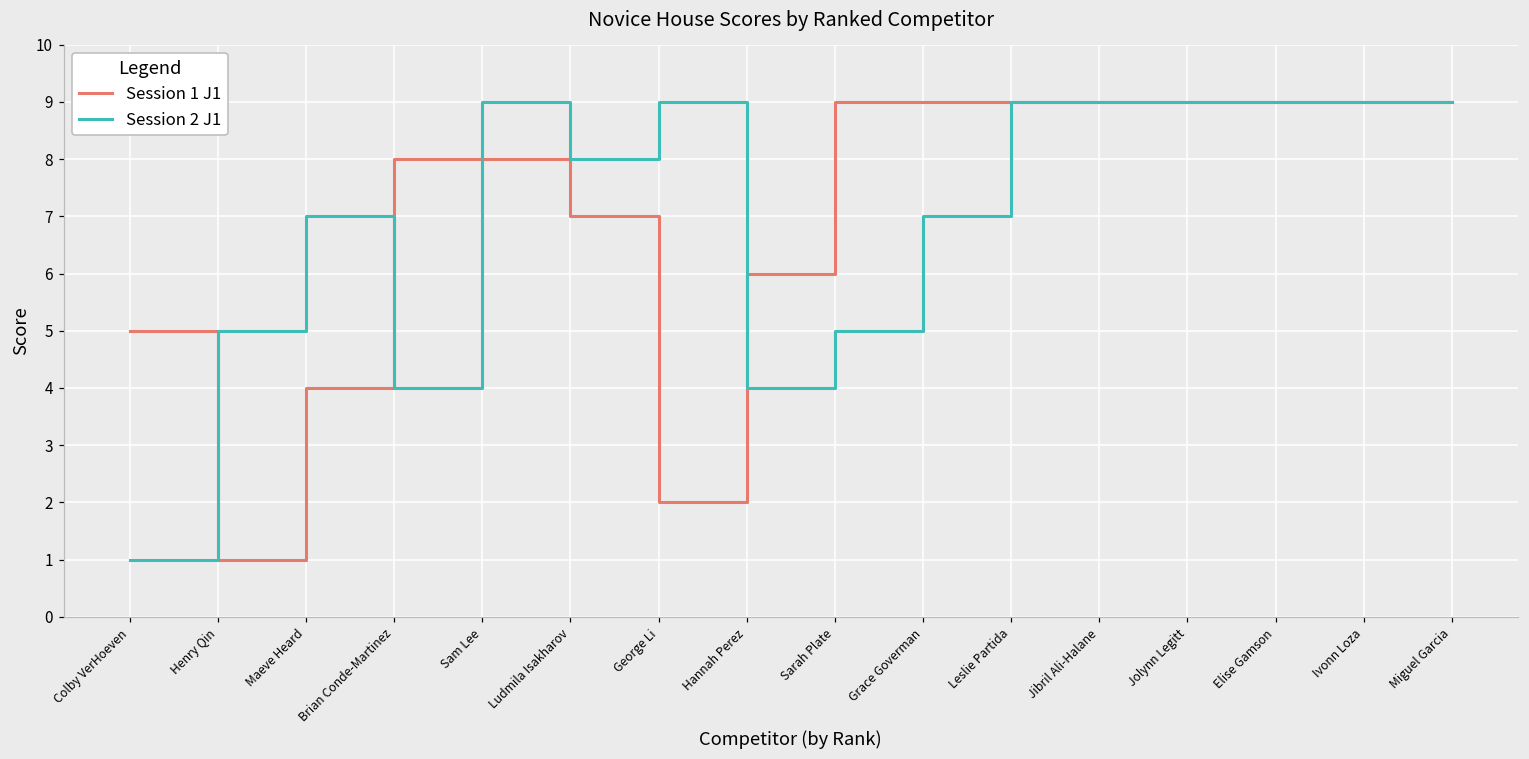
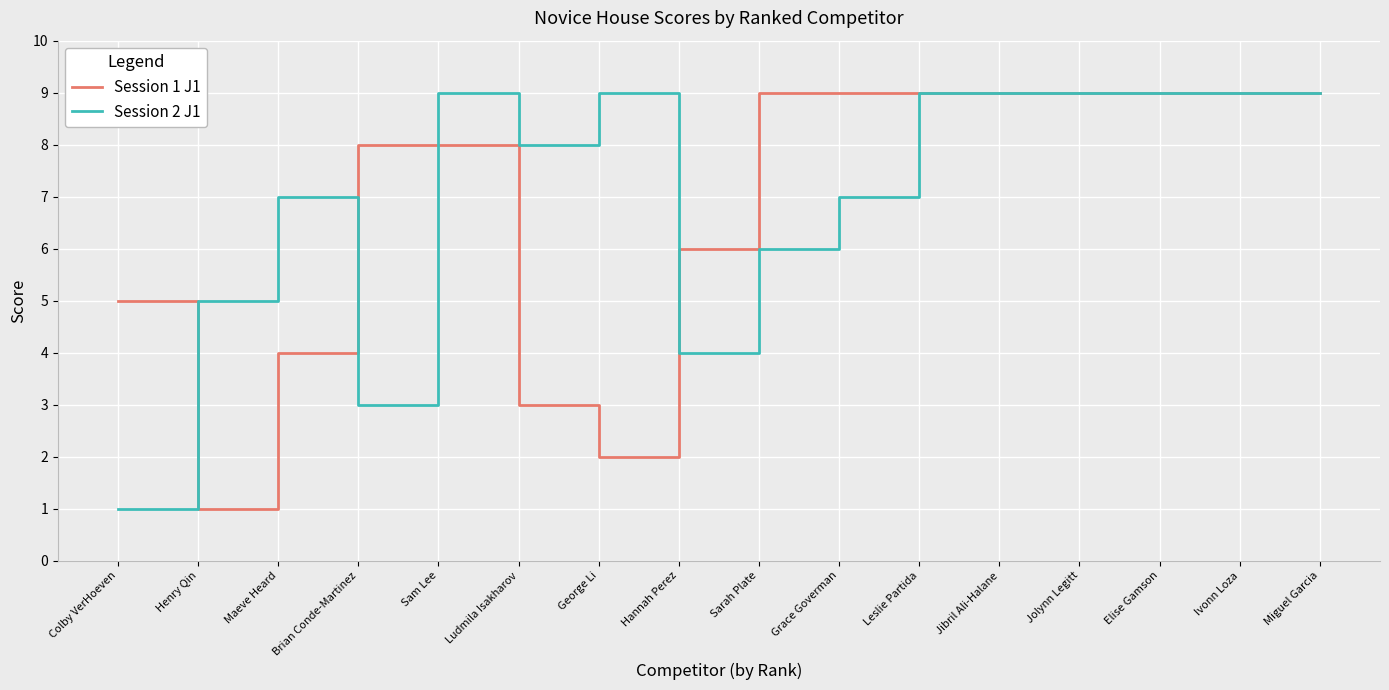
Session 2 J1, Brian Conde-Martinez: 4 -> 3
Session 1 J1, Ludmila Isakharov: 7 -> 3
Session 2 J1, Sarah Plate: 5 -> 6
